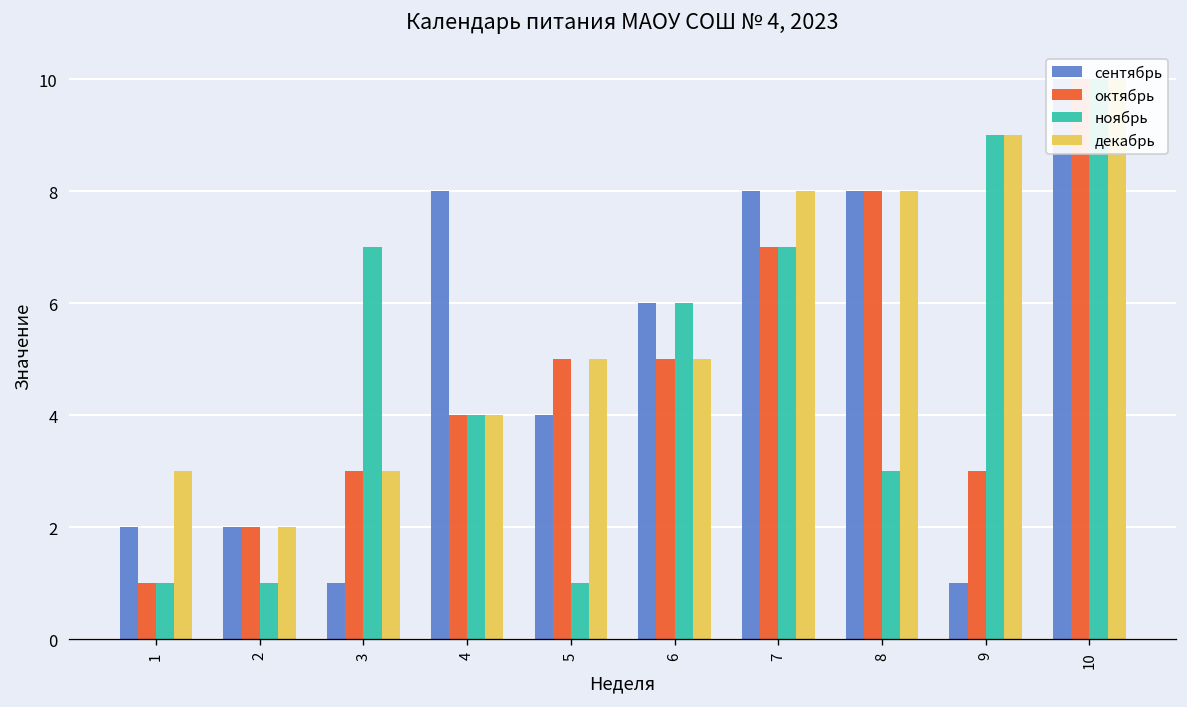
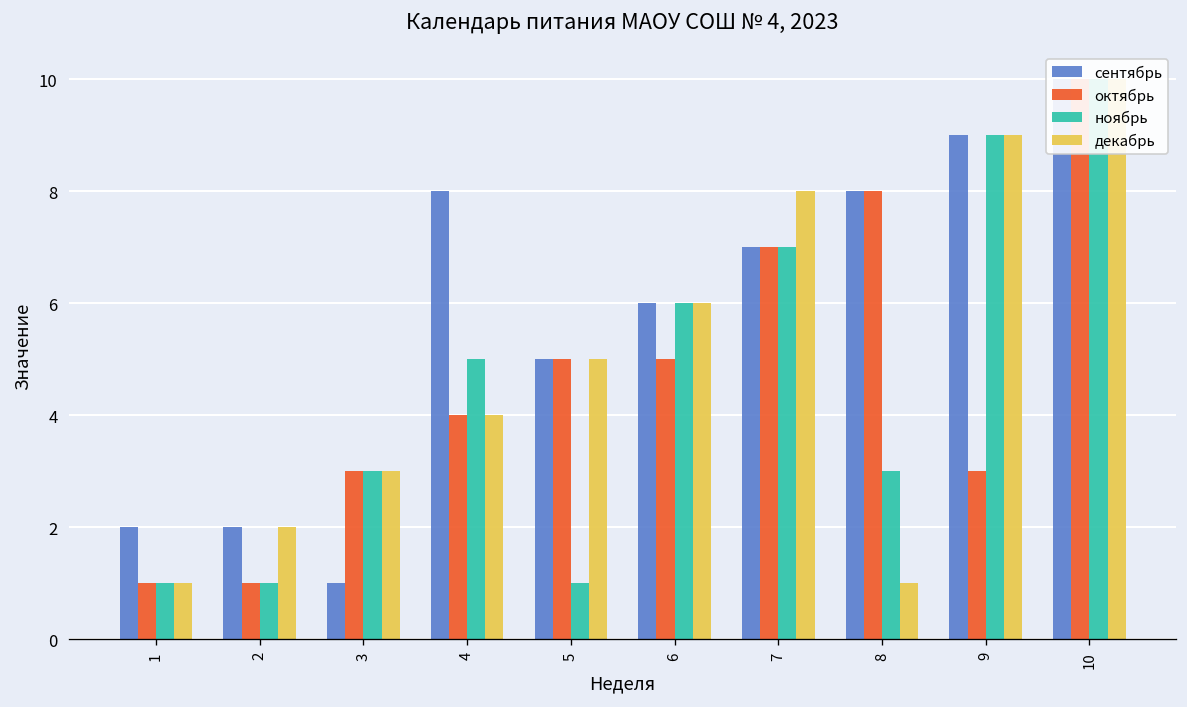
декабрь, 1: 3 -> 1
октябрь, 2: 2 -> 1
ноябрь, 3: 7 -> 3
ноябрь, 4: 4 -> 5
сентябрь, 5: 4 -> 5
декабрь, 6: 5 -> 6
сентябрь, 7: 8 -> 7
декабрь, 8: 8 -> 1
сентябрь, 9: 1 -> 9
